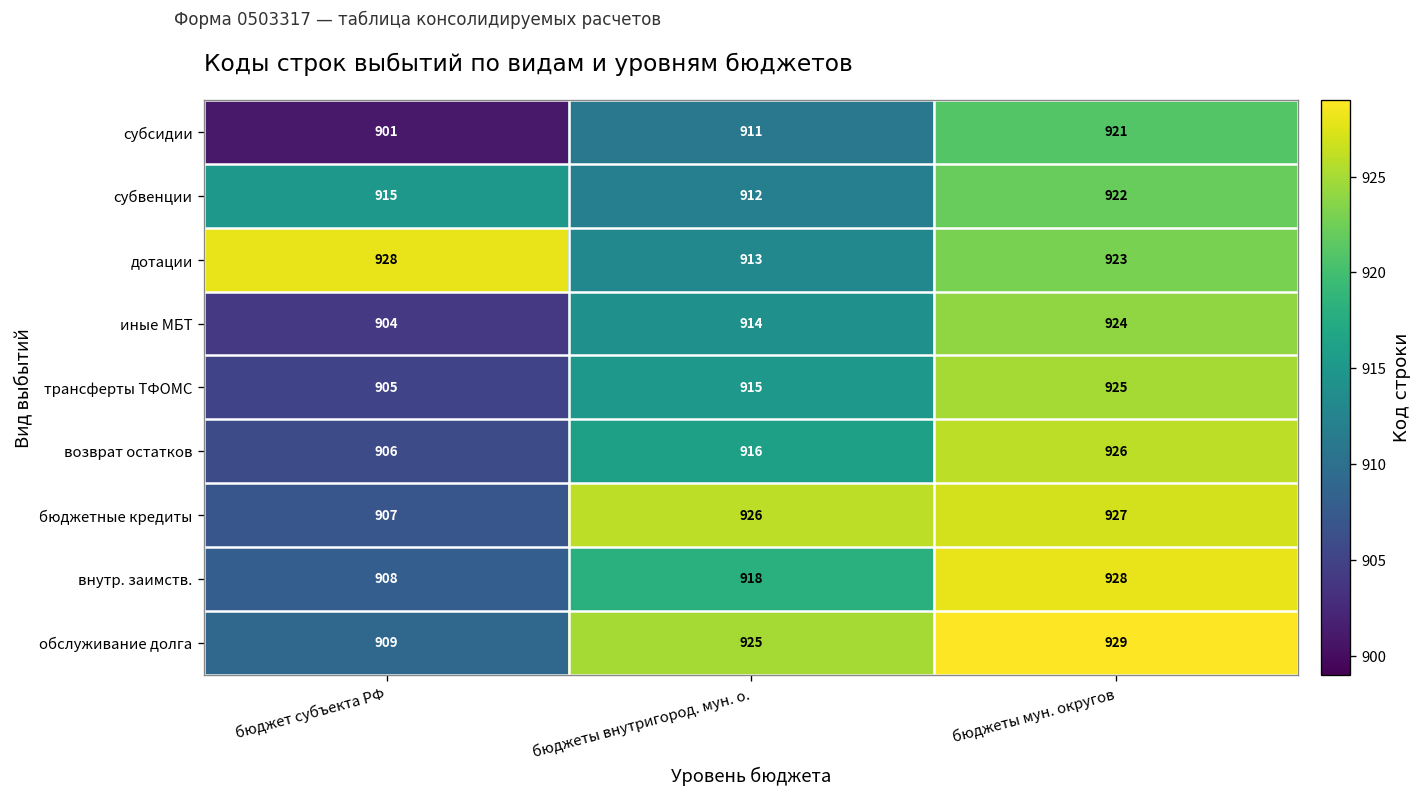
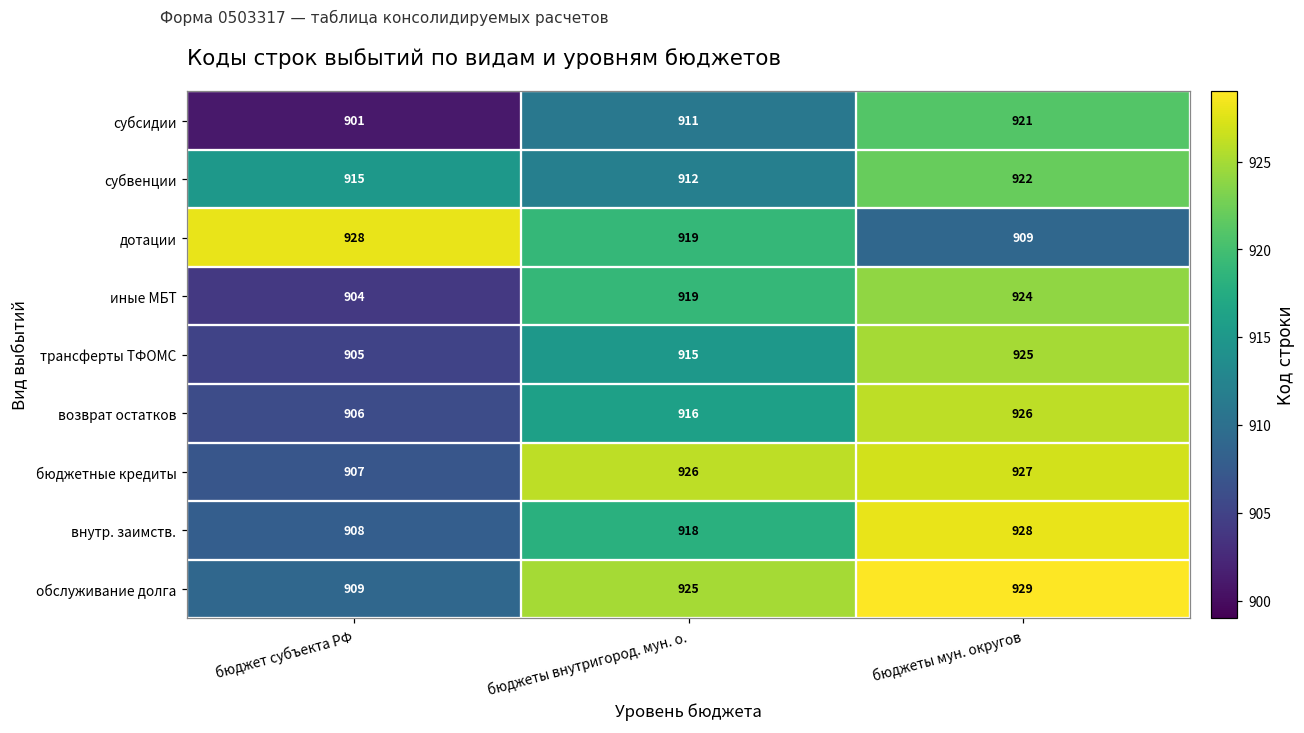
дотации, бюджеты внутригород. мун. о.: 913 -> 919
дотации, бюджеты мун. округов: 923 -> 909
иные МБТ, бюджеты внутригород. мун. о.: 914 -> 919
